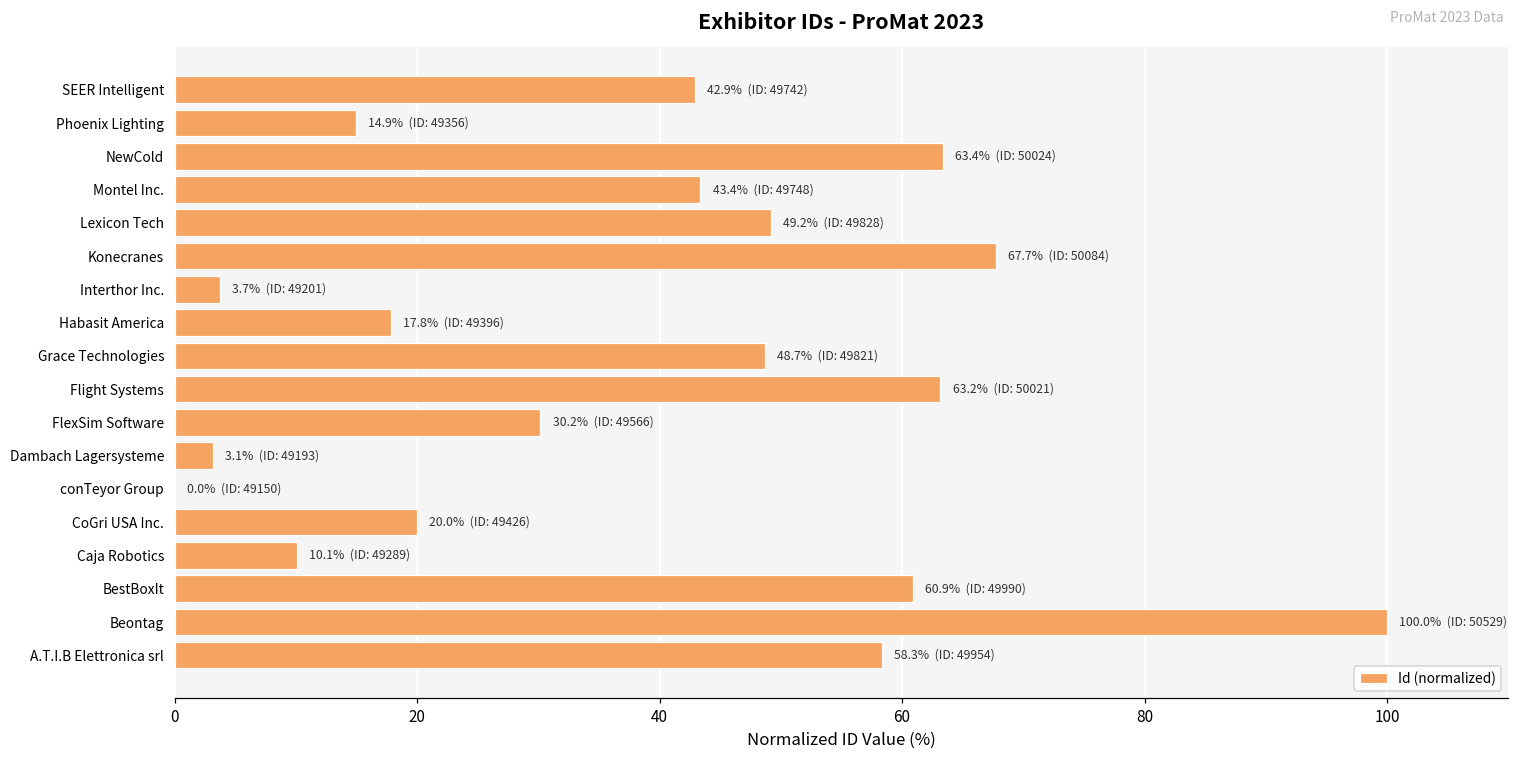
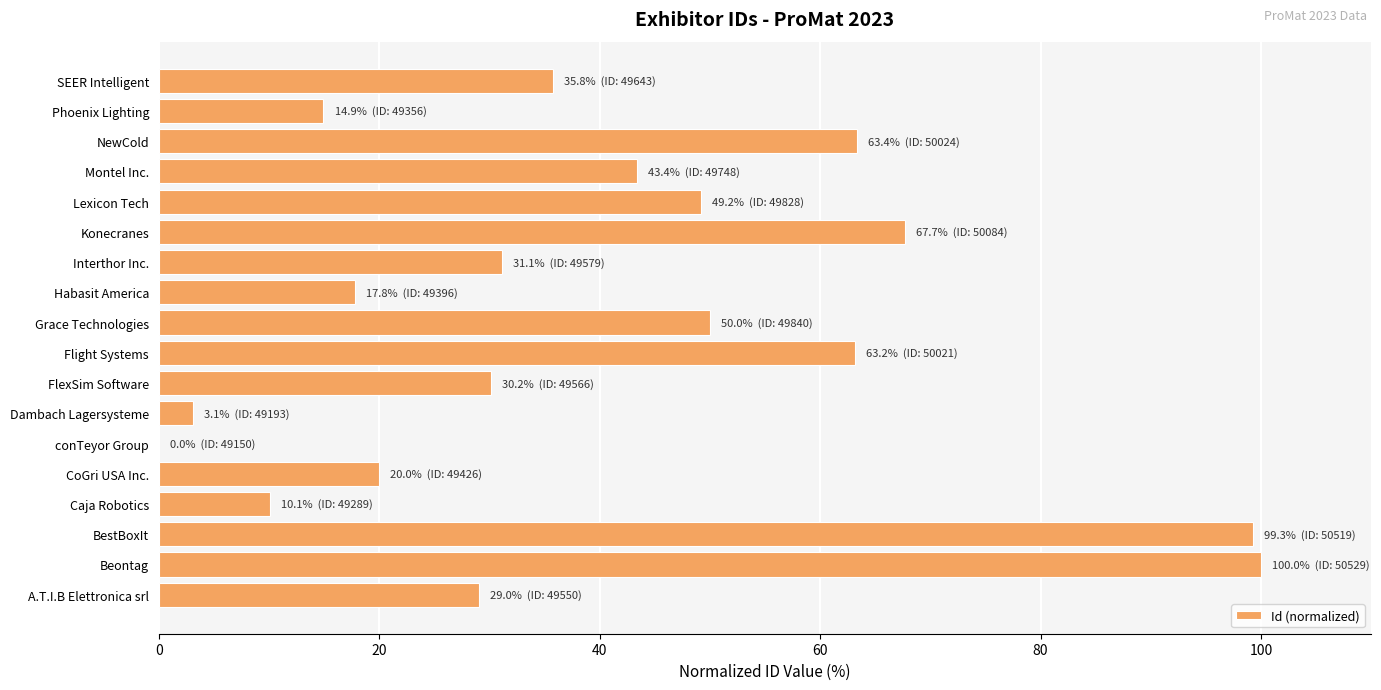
SEER Intelligent: 42.9% (ID: 49742) -> 35.8% (ID: 49643)
Interthor Inc.: 3.7% (ID: 49201) -> 31.1% (ID: 49579)
Grace Technologies: 48.7% (ID: 49821) -> 50.0% (ID: 49840)
BestBoxIt: 60.9% (ID: 49990) -> 99.3% (ID: 50519)
A.T.I.B Elettronica srl: 58.3% (ID: 49954) -> 29.0% (ID: 49550)
